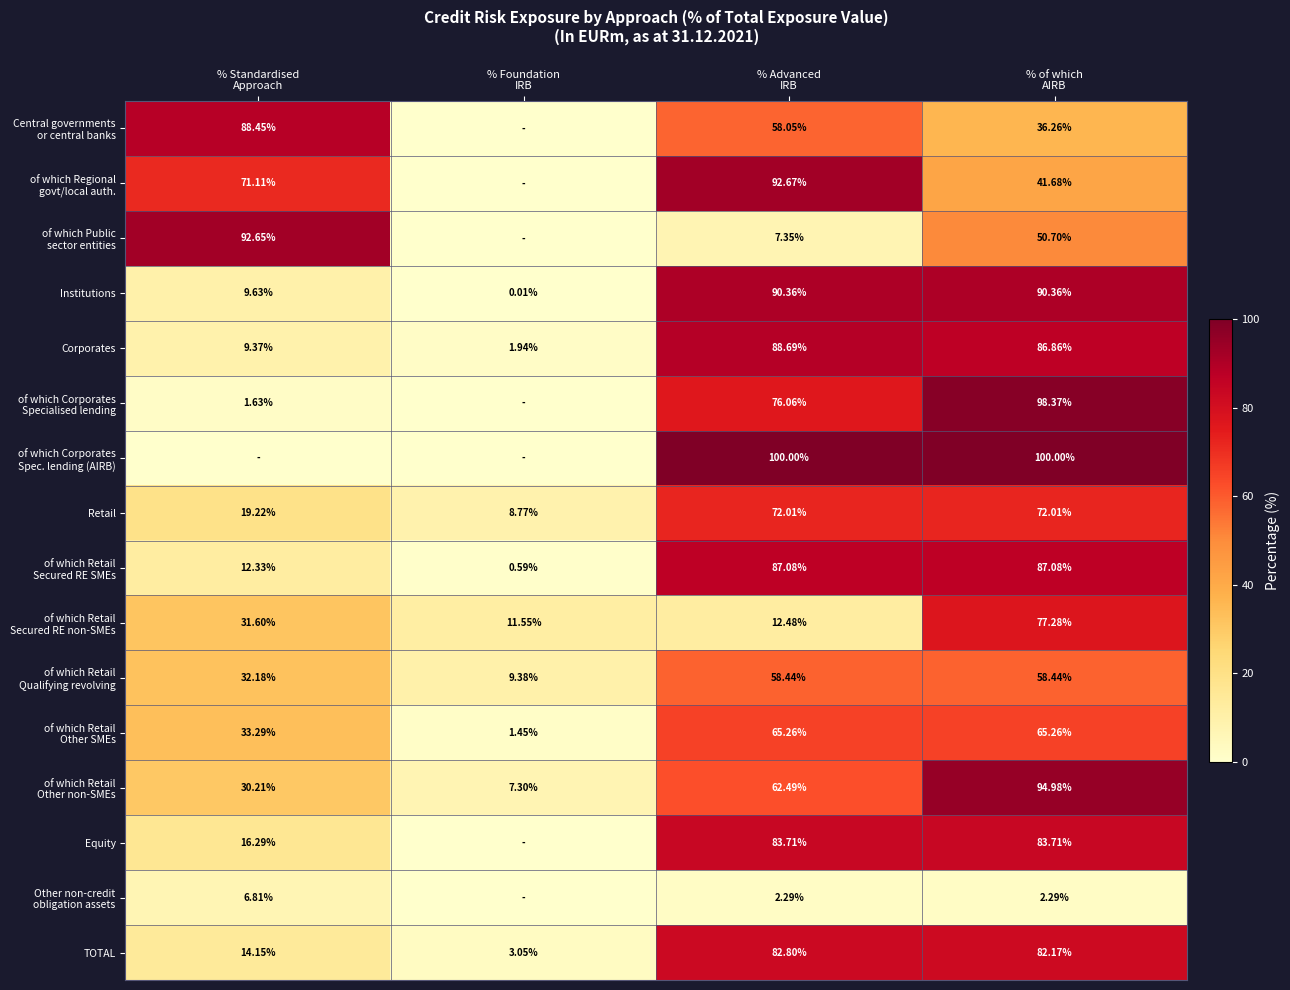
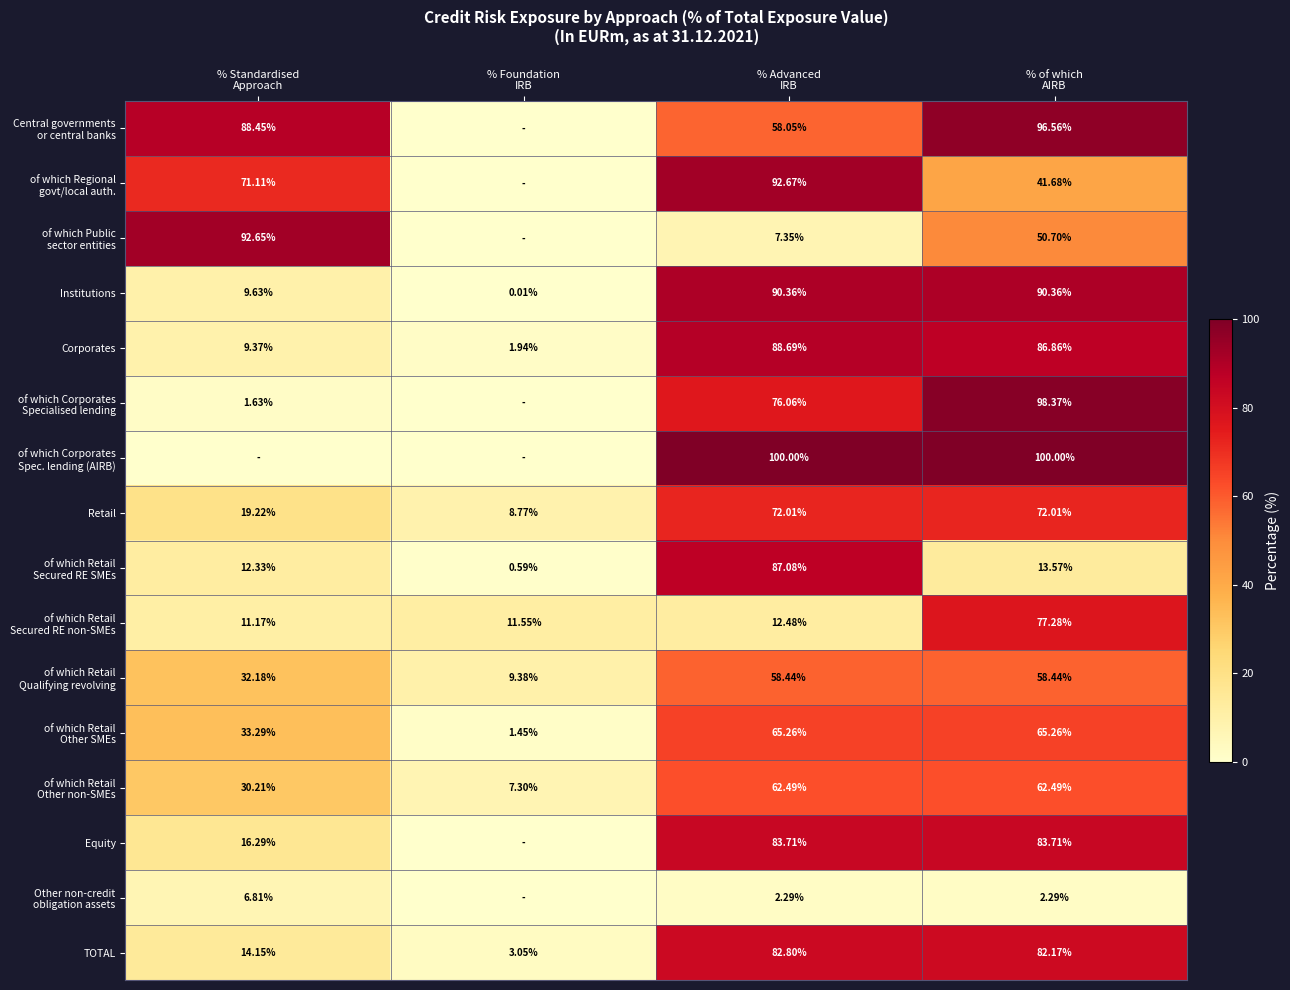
Central governments or central banks, % of which AIRB: 36.26% -> 96.56%
of which Retail Secured RE SMEs, % of which AIRB: 87.08% -> 13.57%
of which Retail Secured RE non-SMEs, % Standardised Approach: 31.60% -> 11.17%
of which Retail Other non-SMEs, % of which AIRB: 94.98% -> 62.49%
